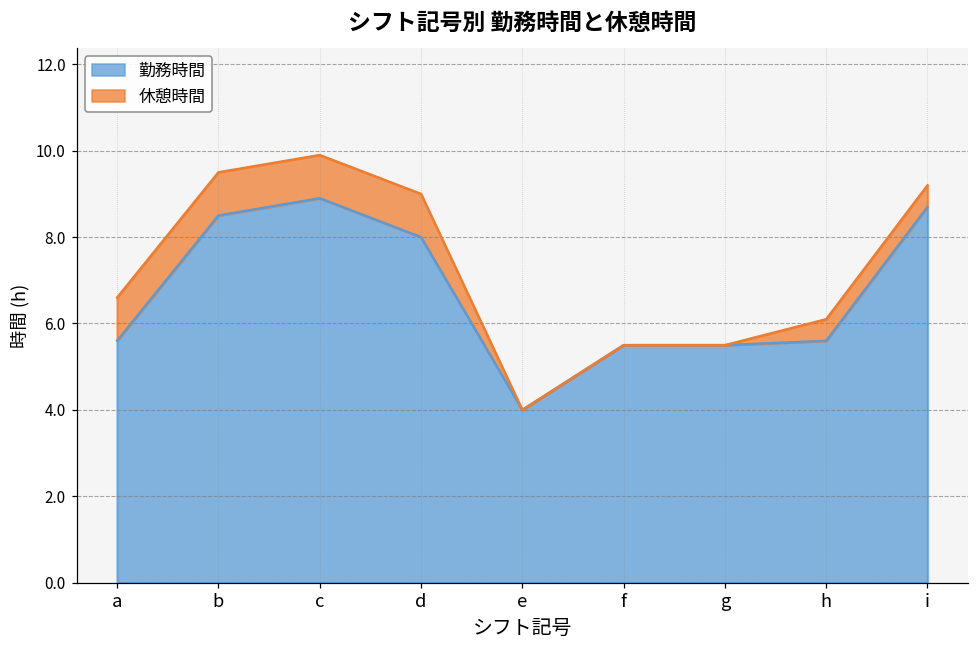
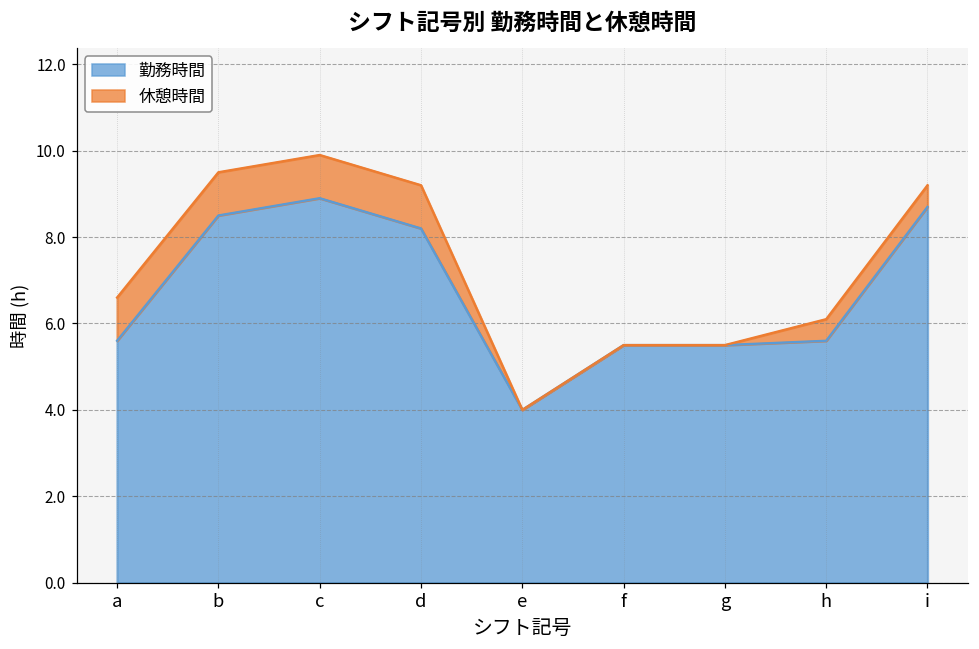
勤務時間, d: 8.0 -> 8.2
